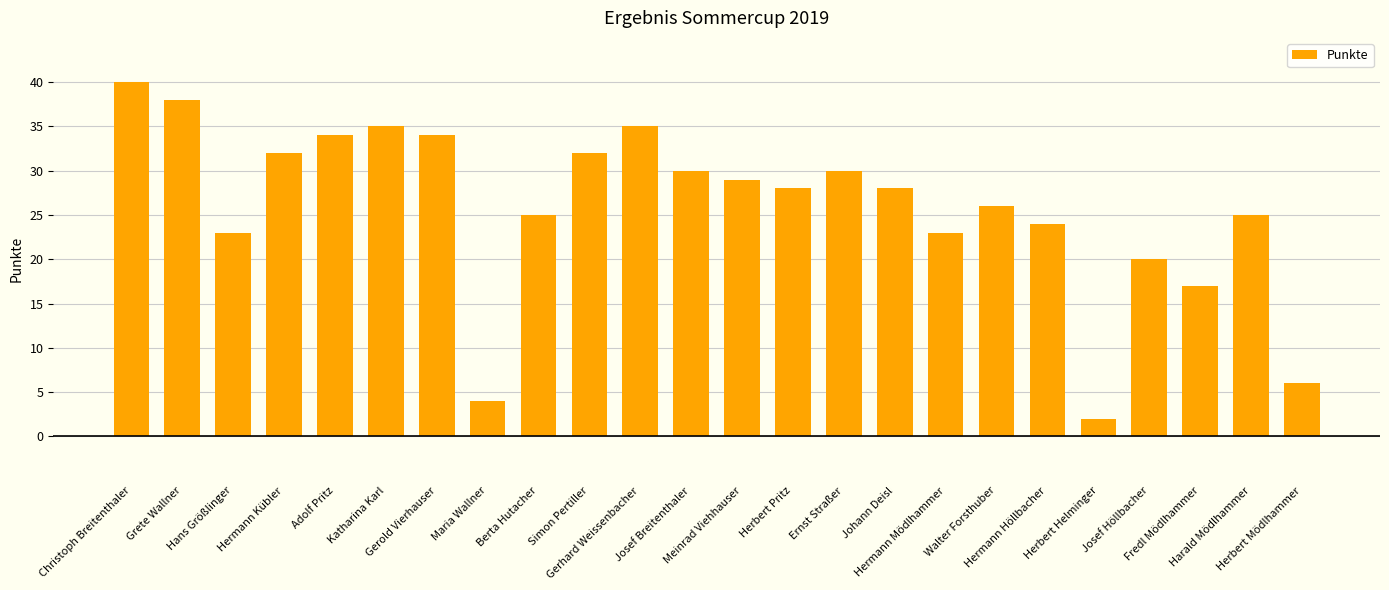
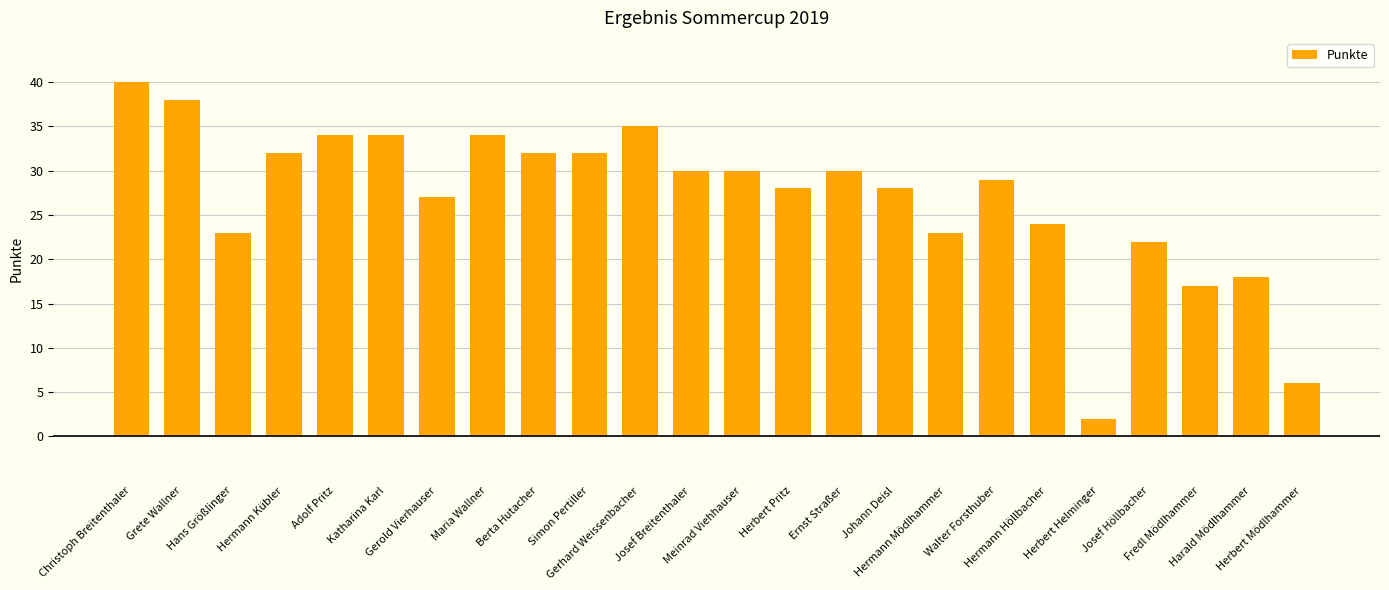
Katharina Karl: 35 -> 34
Gerold Vierhauser: 34 -> 27
Maria Wallner: 4 -> 34
Berta Hutacher: 25 -> 32
Meinrad Viehhauser: 29 -> 30
Walter Forsthuber: 26 -> 29
Josef Höllbacher: 20 -> 22
Harald Mödlhammer: 25 -> 18
